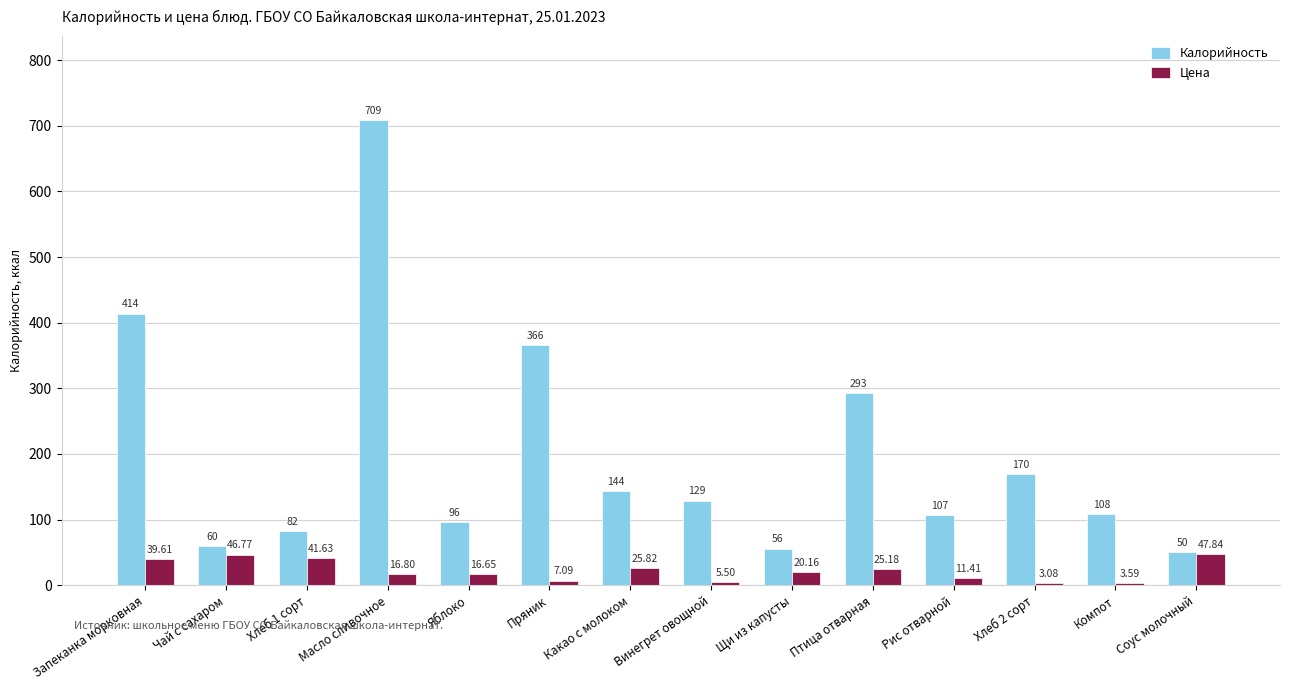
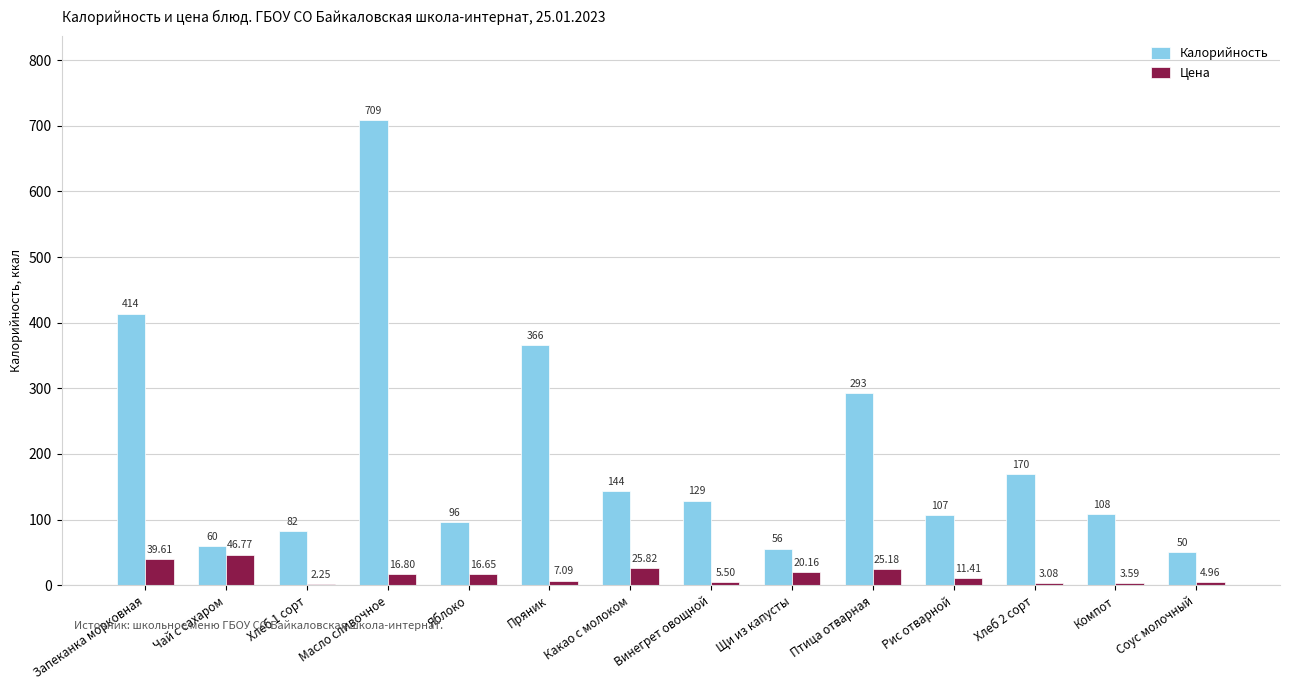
Цена, Хлеб 1 сорт: 41.63 -> 2.25
Цена, Соус молочный: 47.84 -> 4.96
